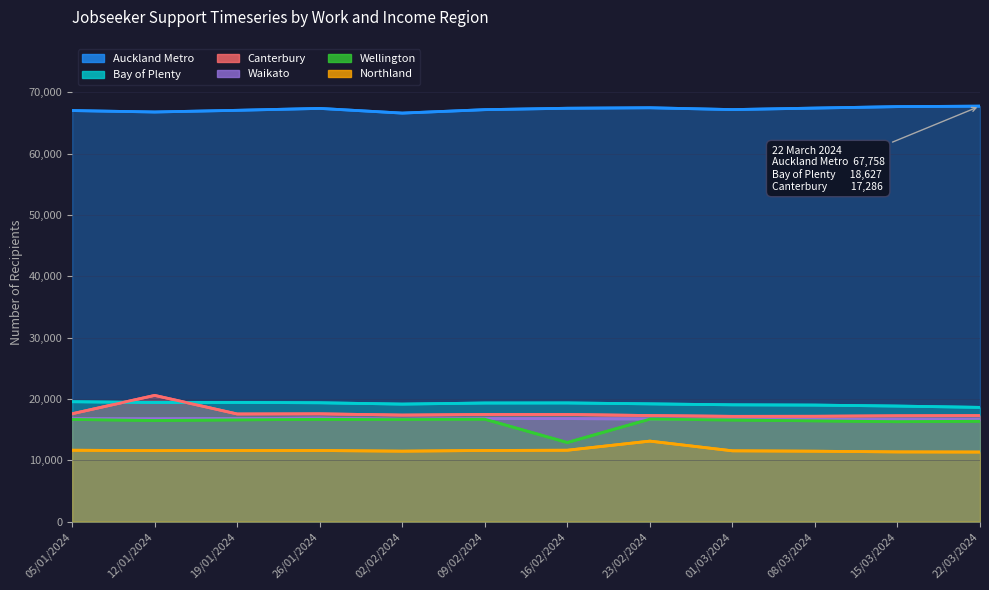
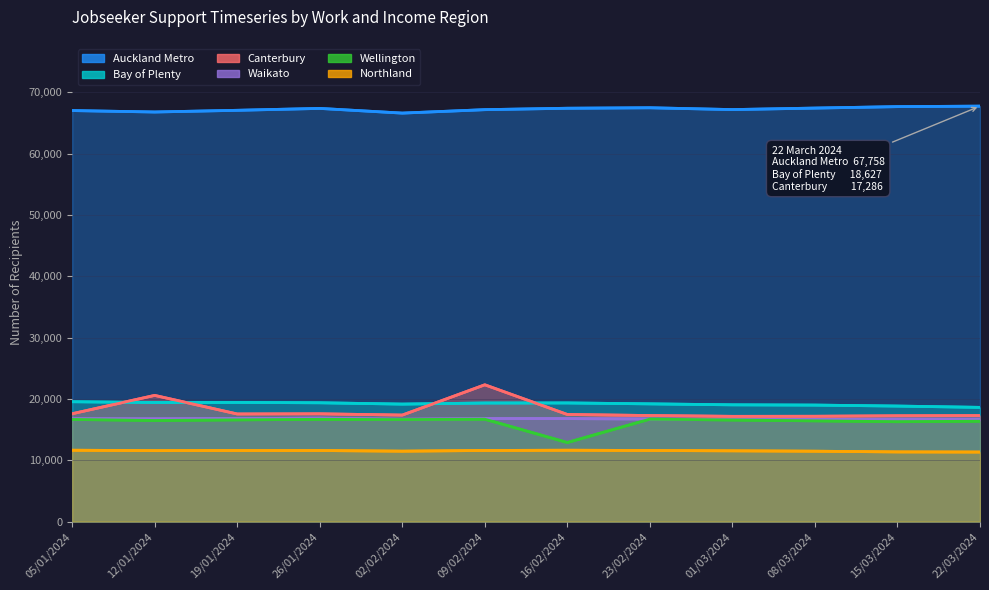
Canterbury, 09/02/2024: 17,000 -> 22,000
Northland, 23/02/2024: 13,000 -> 12,000
